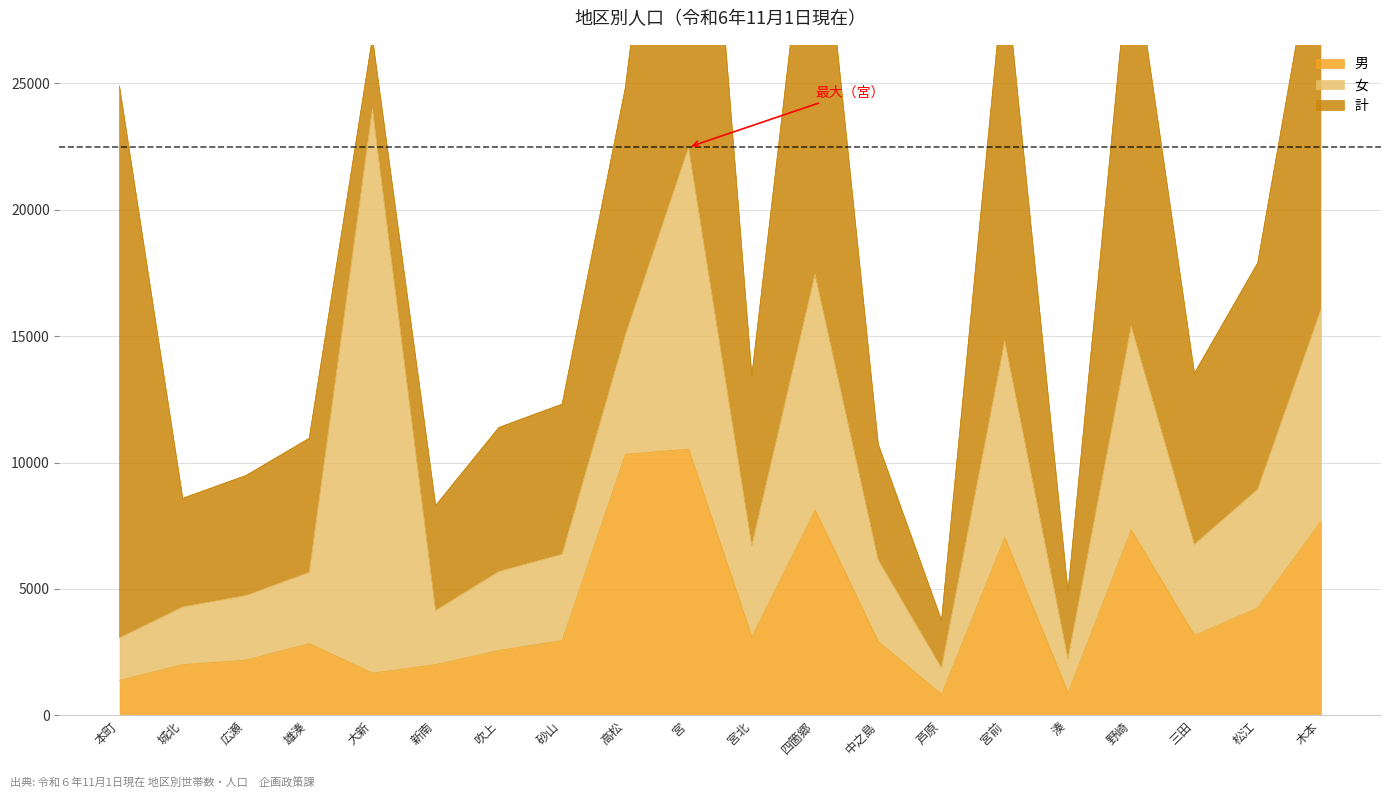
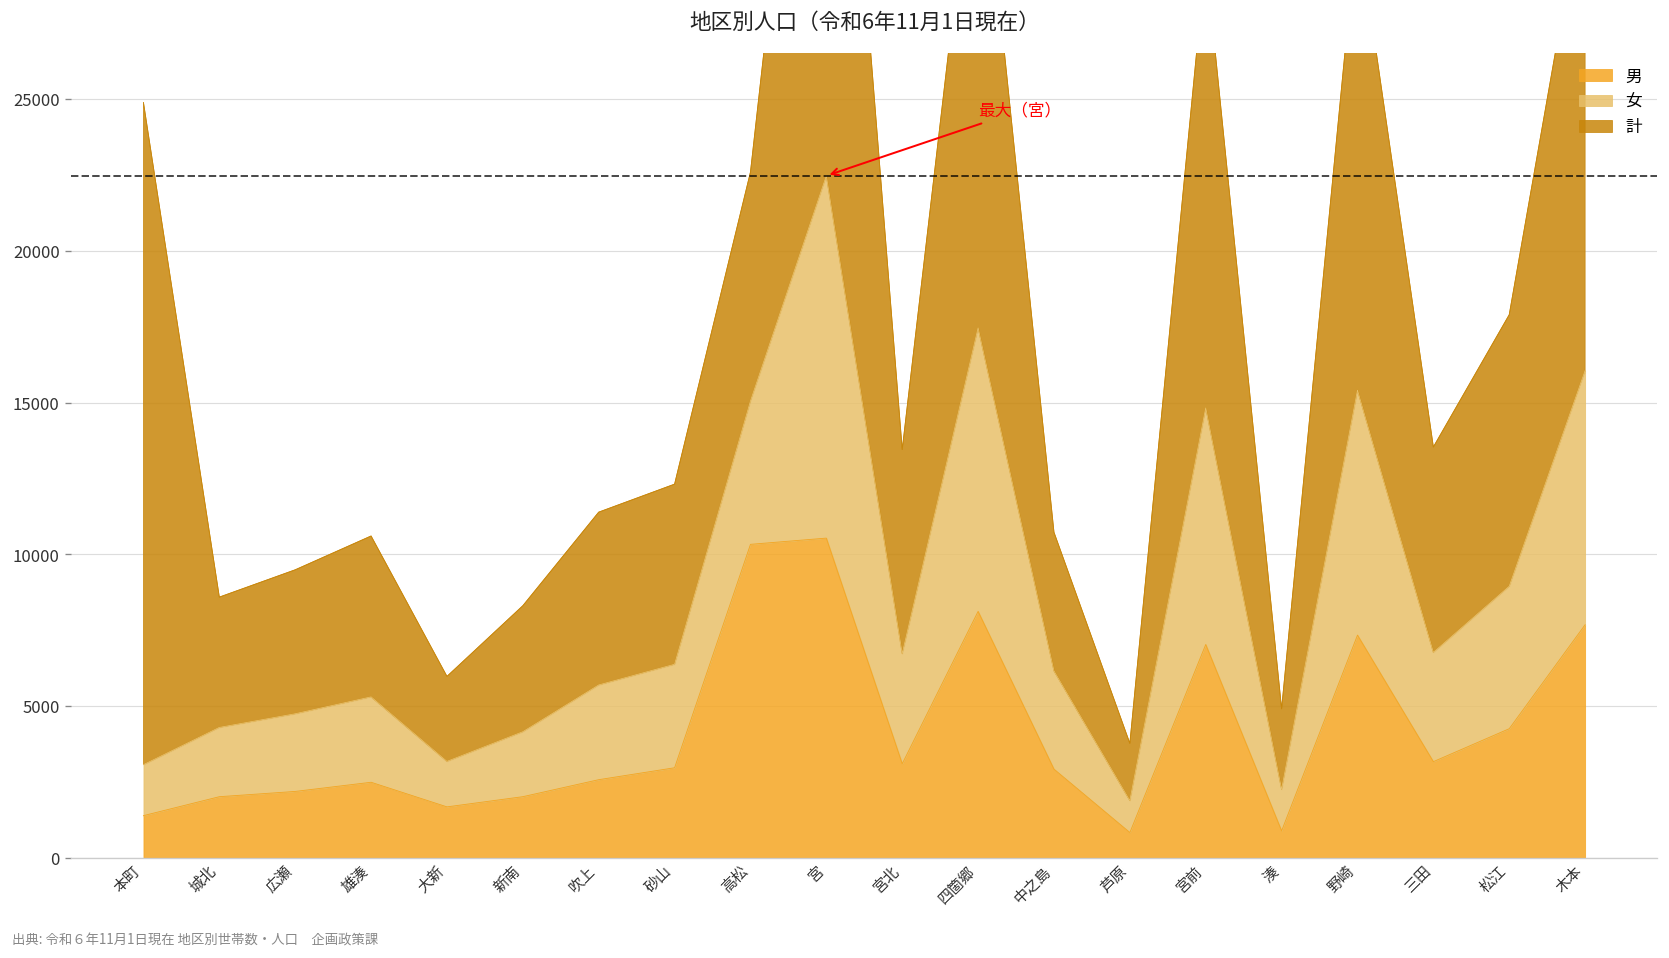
男, 雄湊: 2800 -> 2500
女, 大新: 22300 -> 1500
計, 高松: 9800 -> 7500
